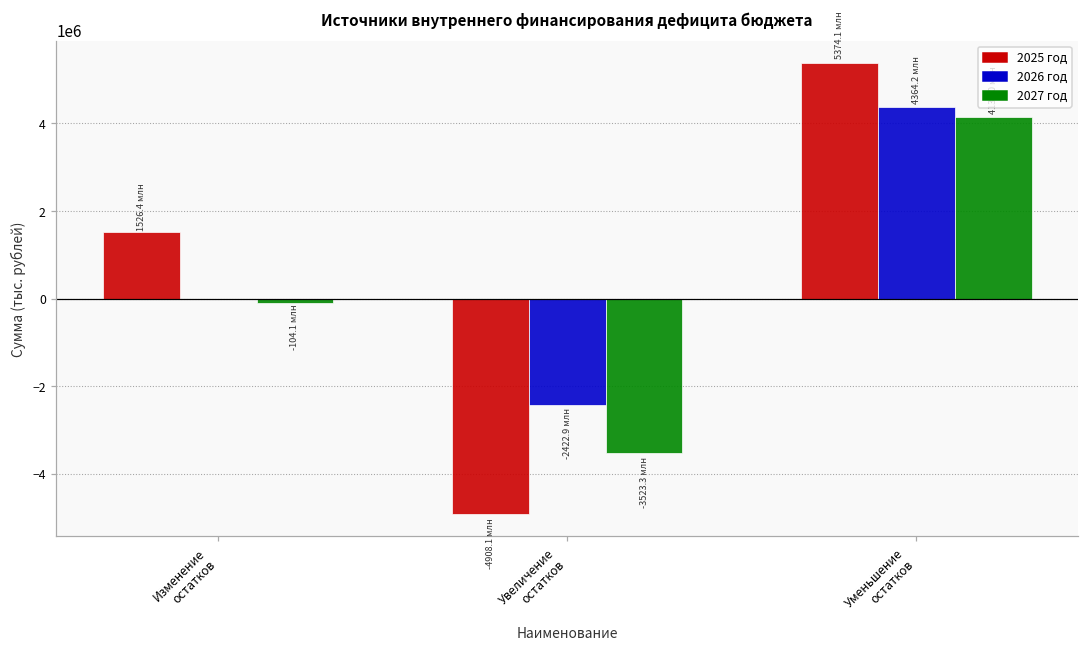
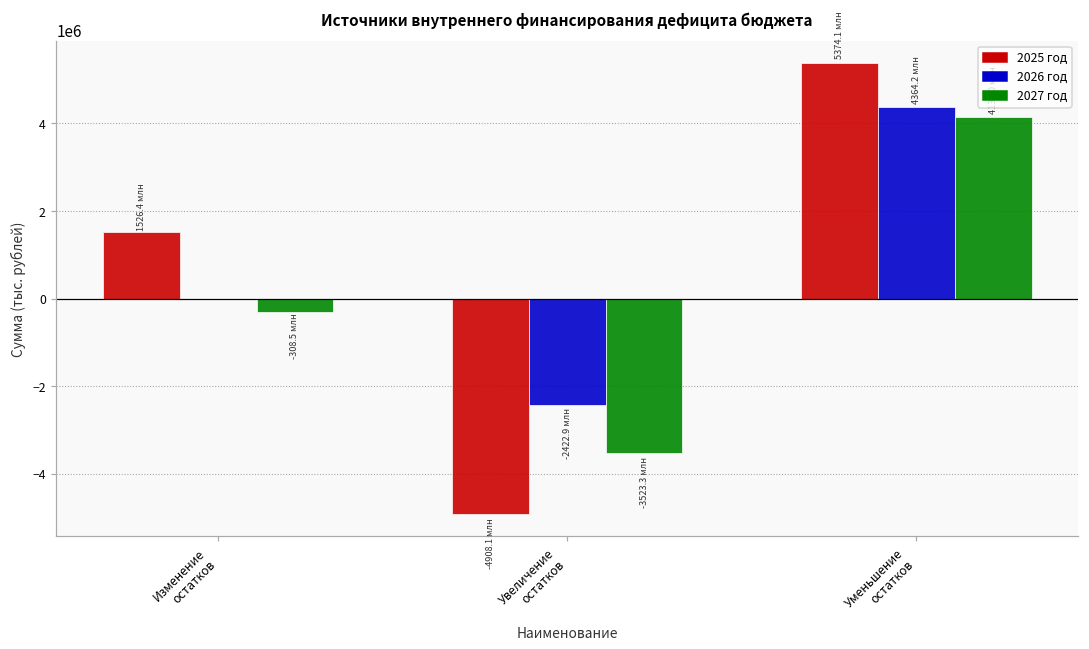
2027 год, Изменение остатков: -104.1 -> -308.5
